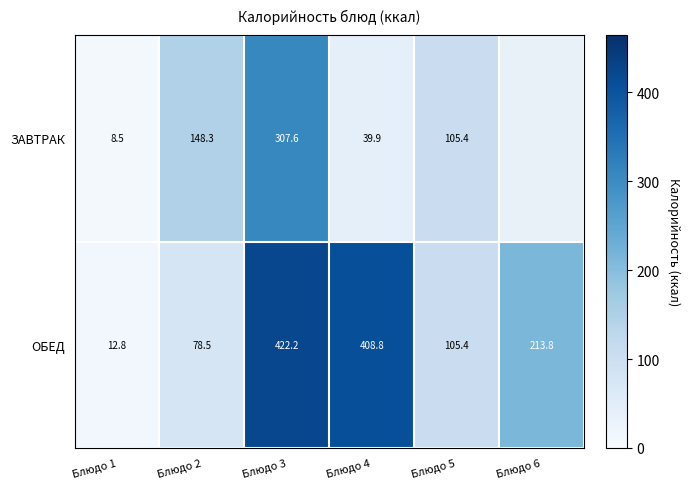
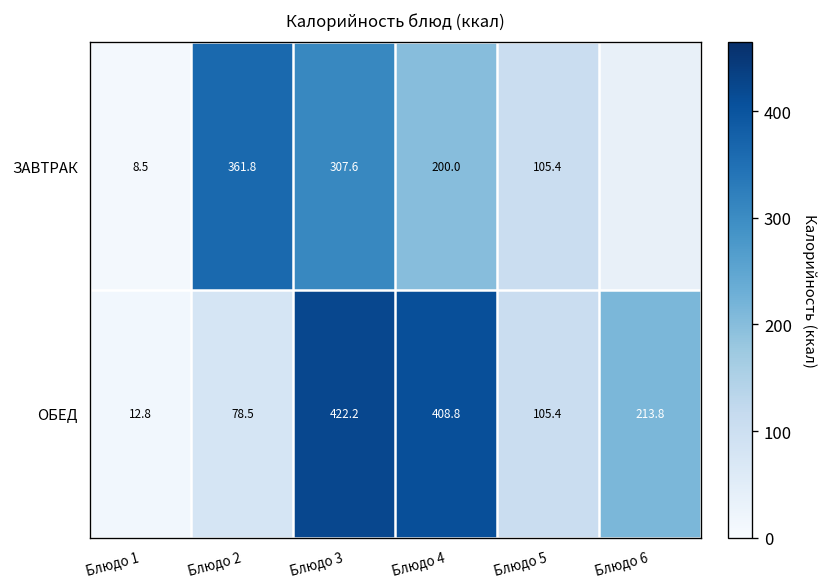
ЗАВТРАК, Блюдо 2: 148.3 -> 361.8
ЗАВТРАК, Блюдо 4: 39.9 -> 200.0
